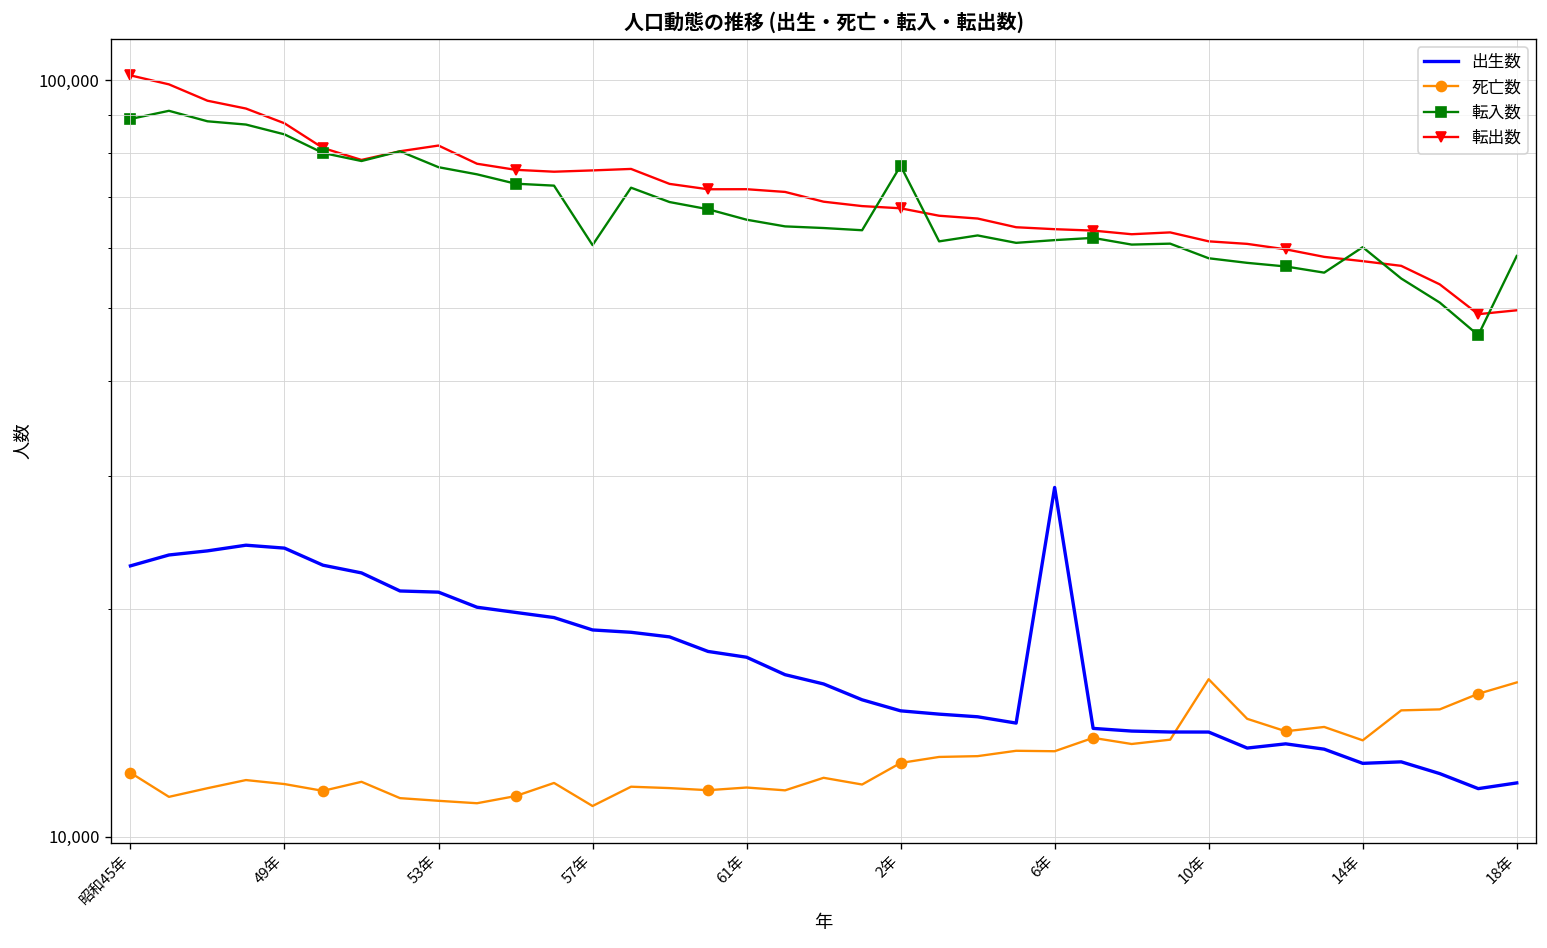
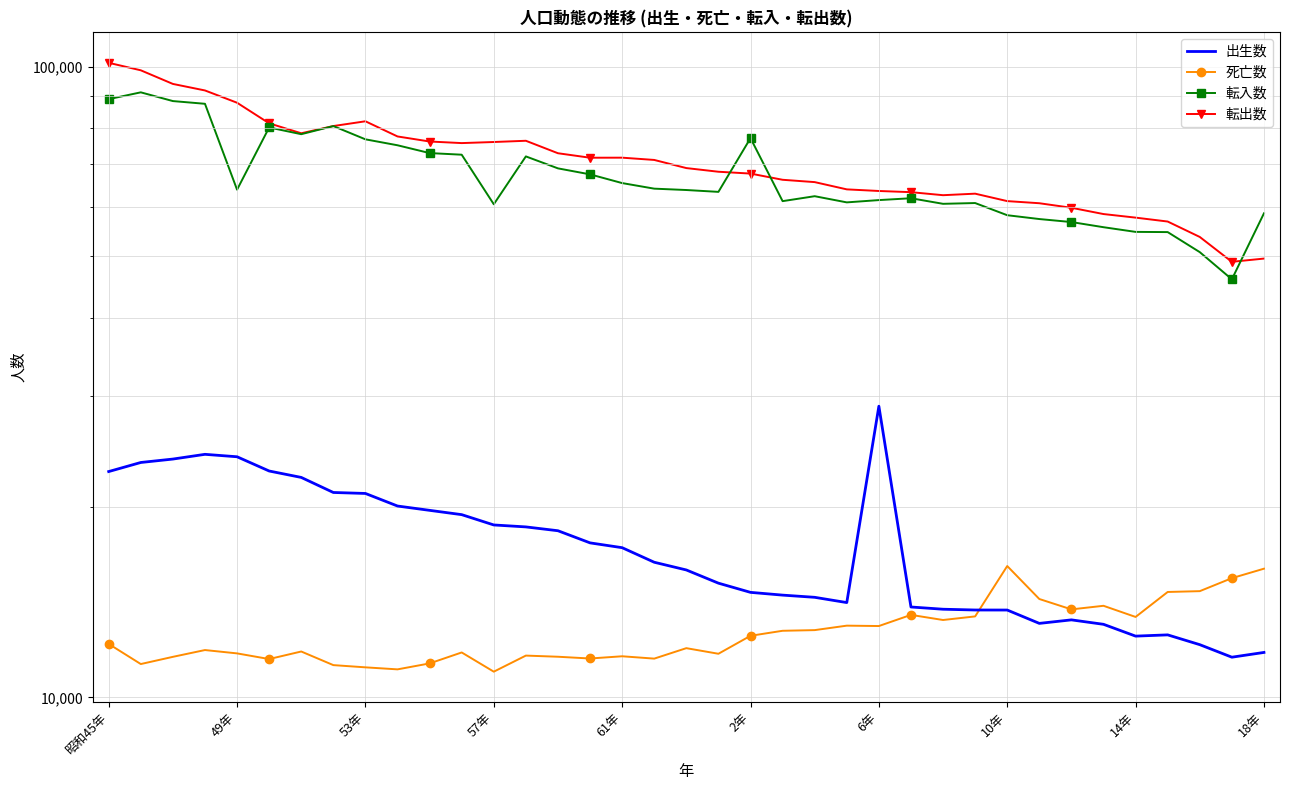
転入数, 49年: 85,000 -> 64,000
転入数, 14年: 60,000 -> 55,000
